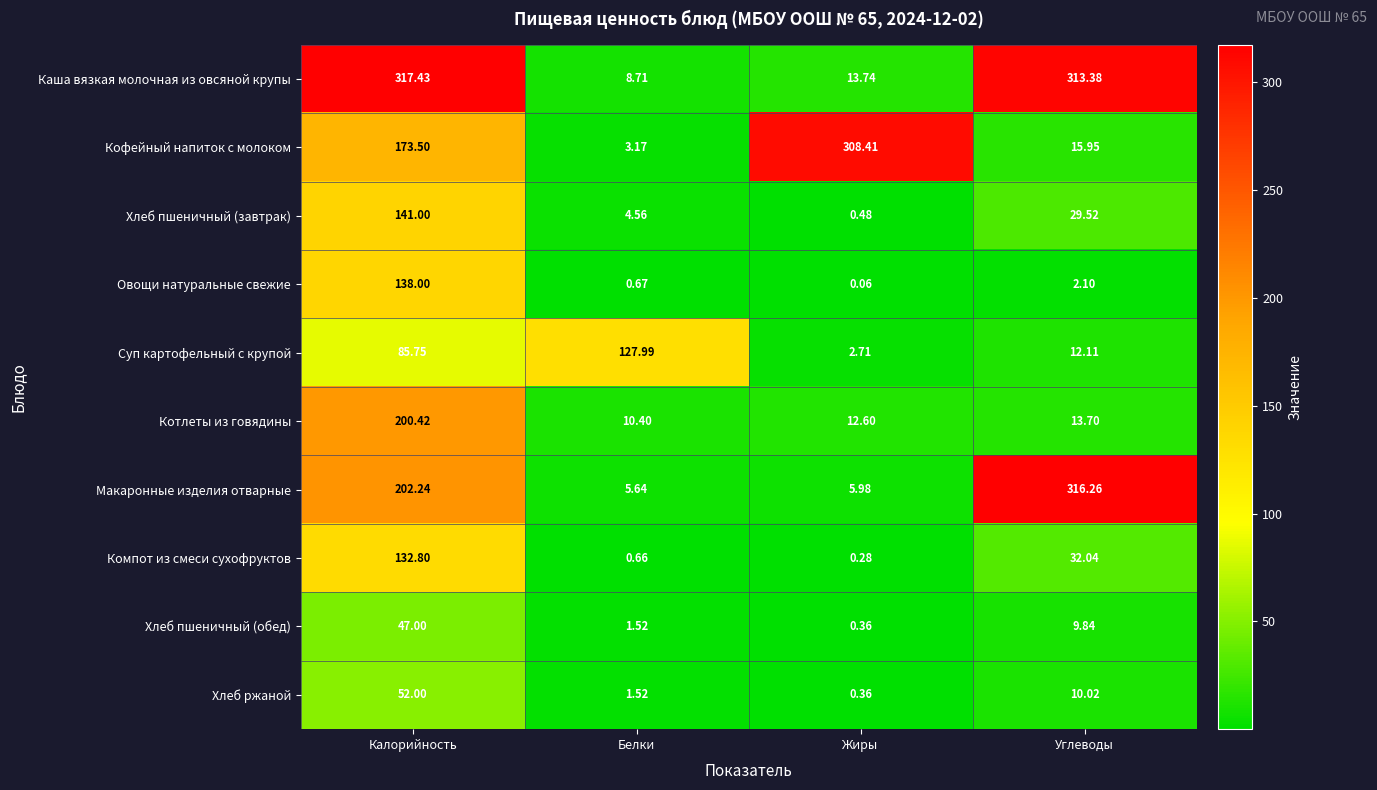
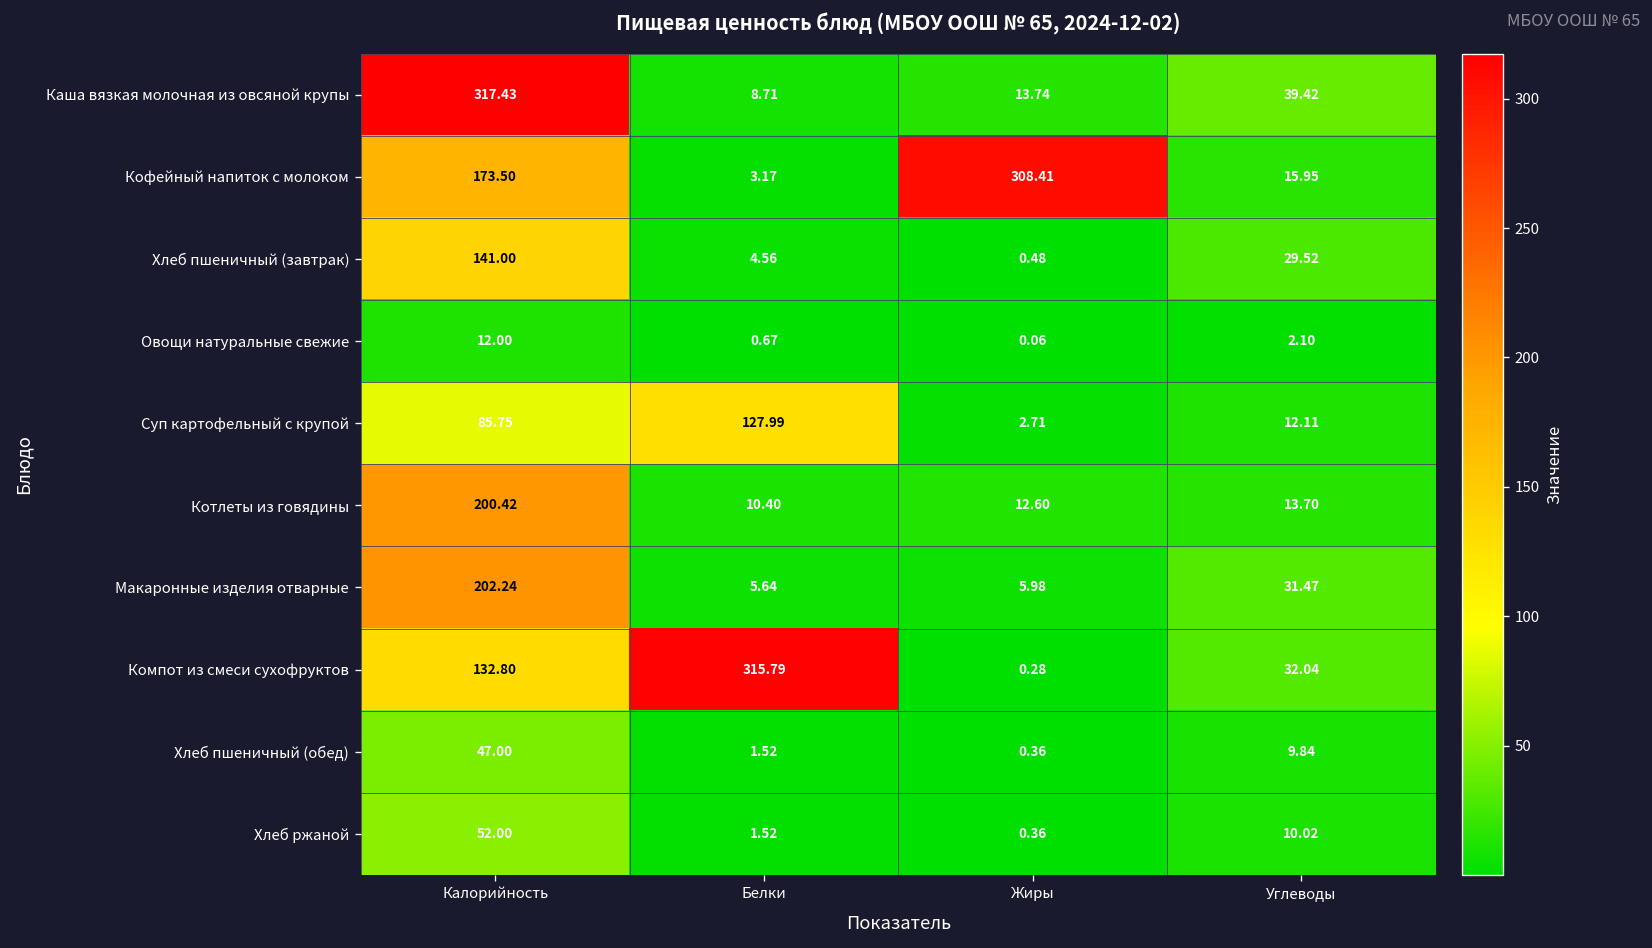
Каша вязкая молочная из овсяной крупы, Углеводы: 313.38 -> 39.42
Овощи натуральные свежие, Калорийность: 138.00 -> 12.00
Макаронные изделия отварные, Углеводы: 316.26 -> 31.47
Компот из смеси сухофруктов, Белки: 0.66 -> 315.79
